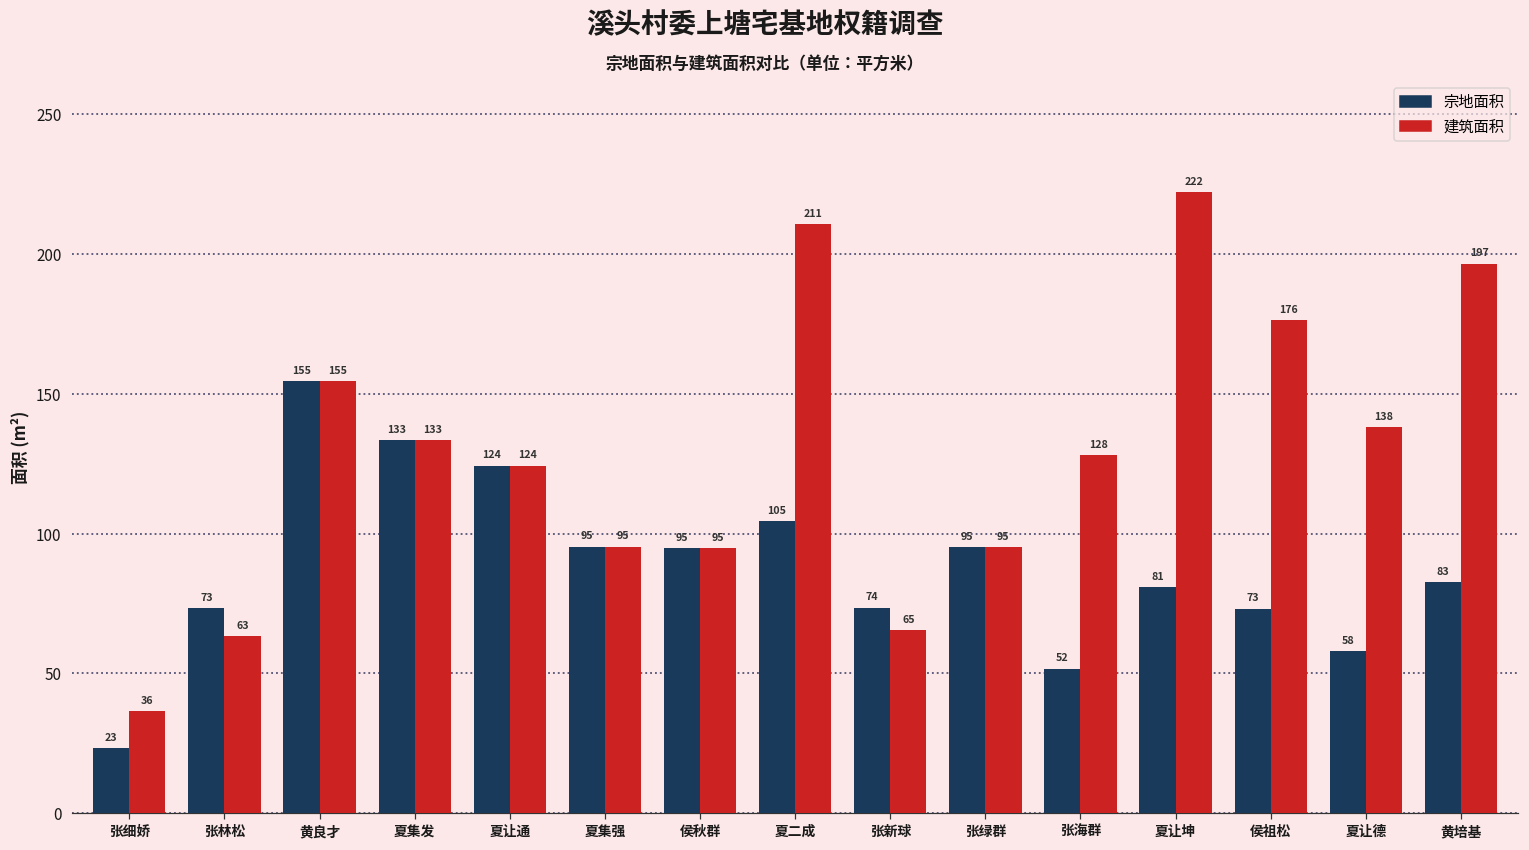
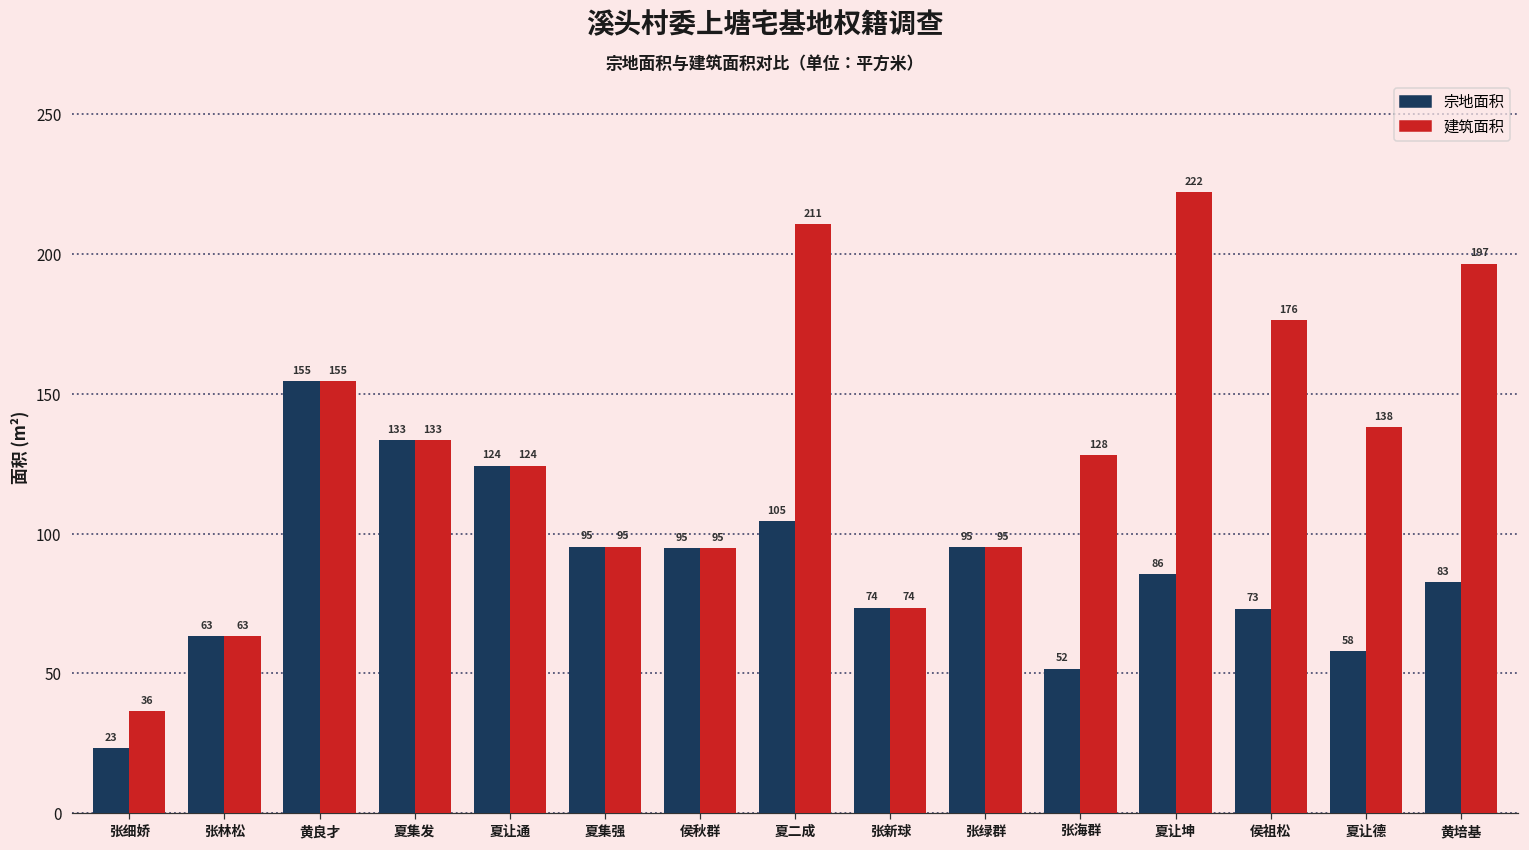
宗地面积, 张林松: 73 -> 63
建筑面积, 张新球: 65 -> 74
宗地面积, 夏让坤: 81 -> 86
